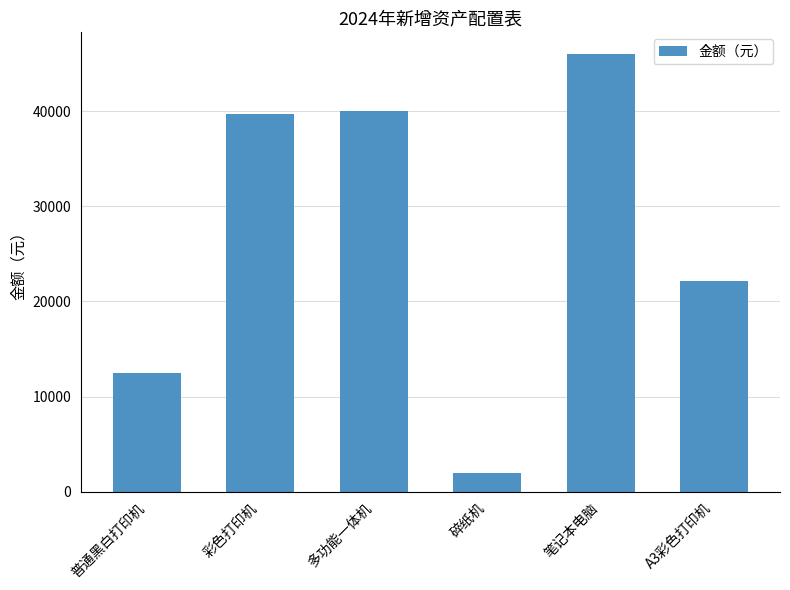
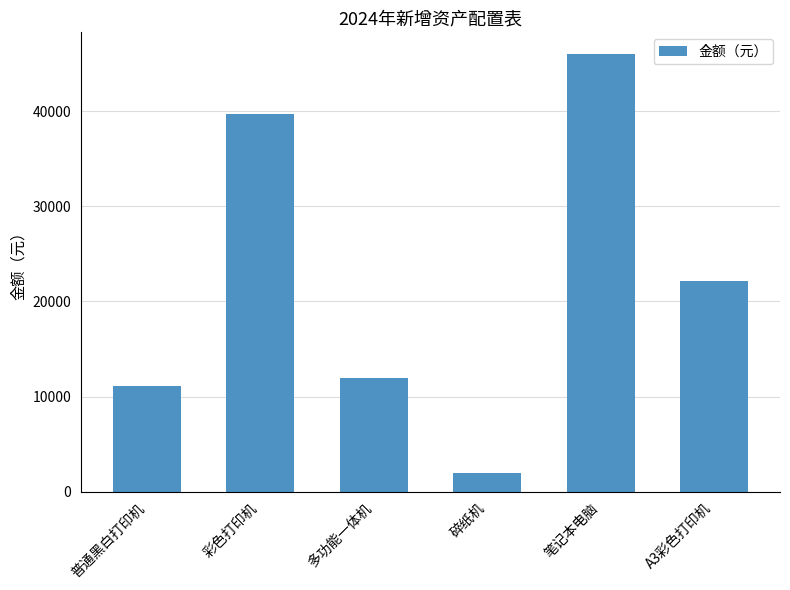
普通黑白打印机: 13000 -> 11000
多功能一体机: 40000 -> 12000
